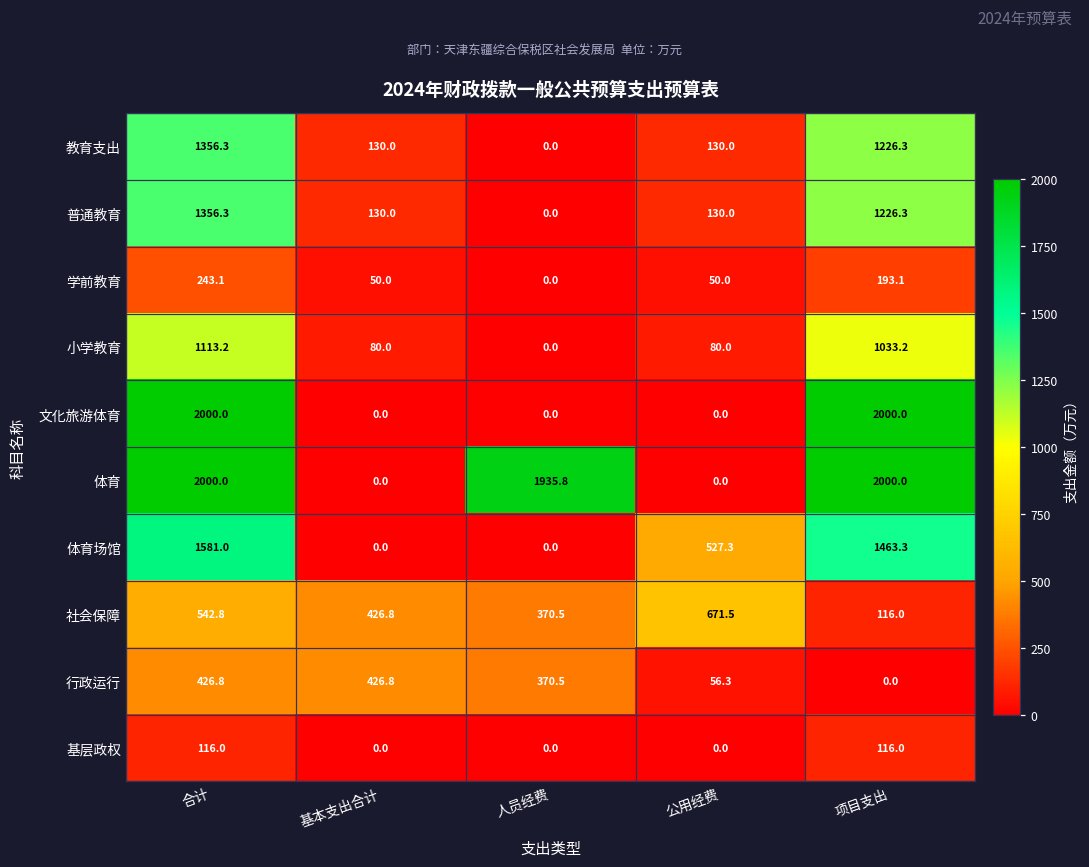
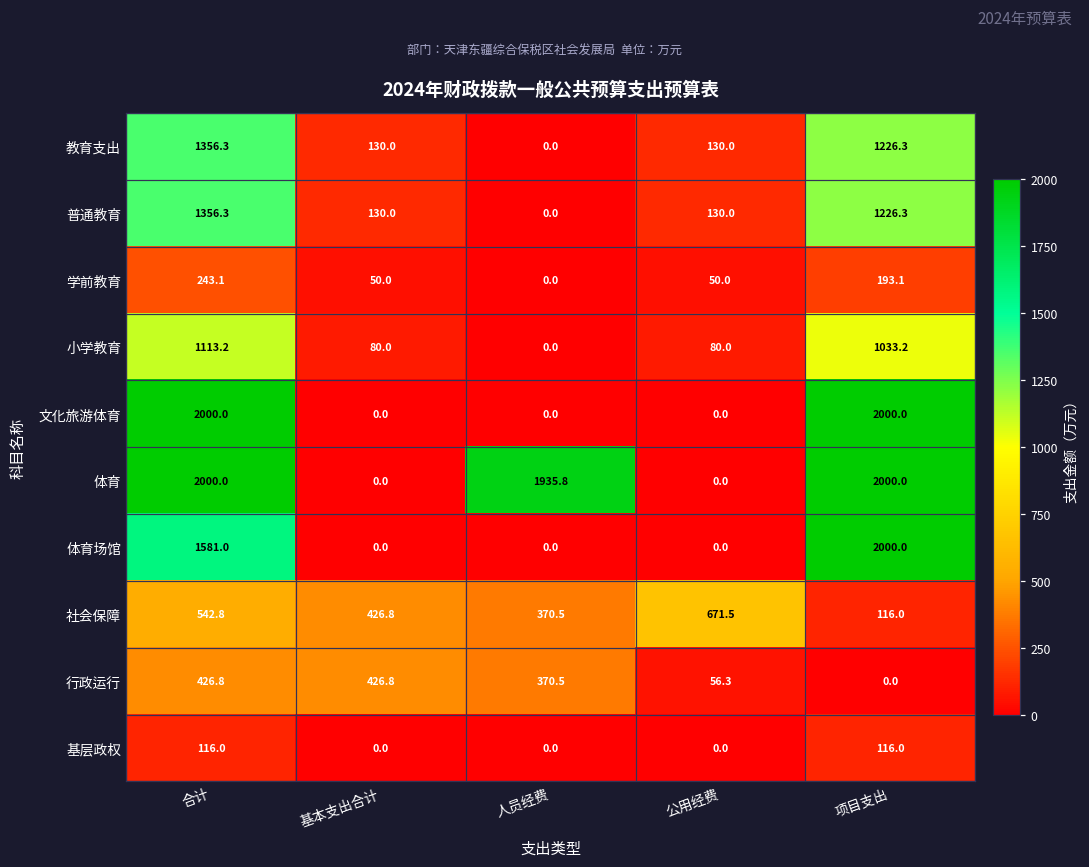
体育场馆, 公用经费: 527.3 -> 0.0
体育场馆, 项目支出: 1463.3 -> 2000.0
